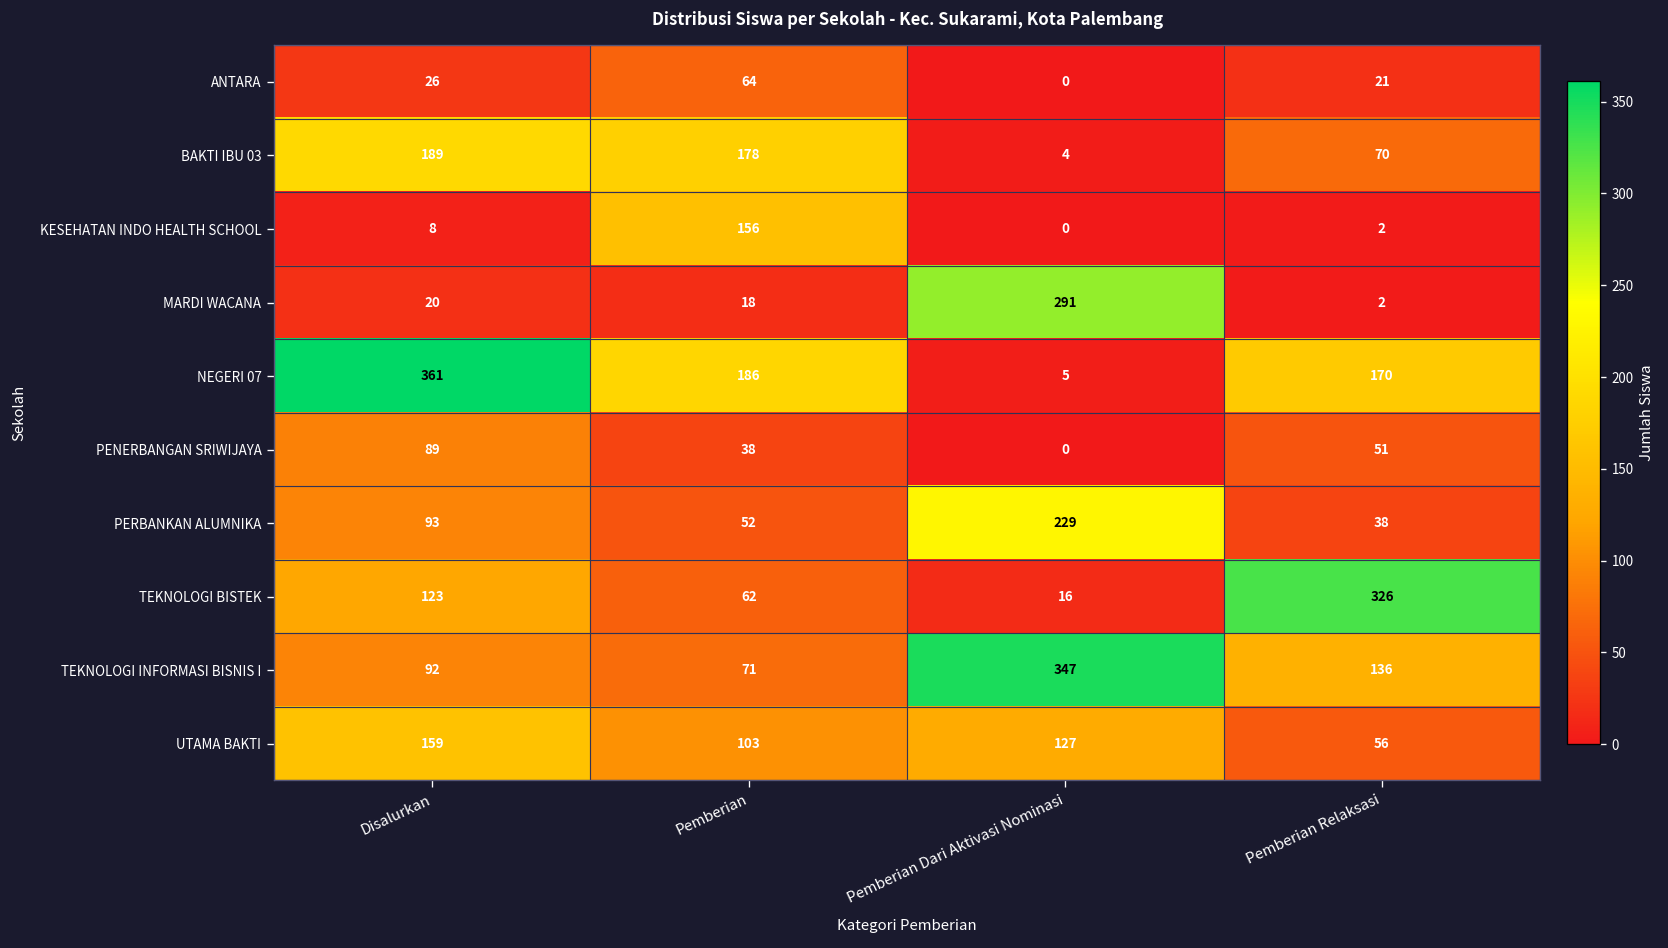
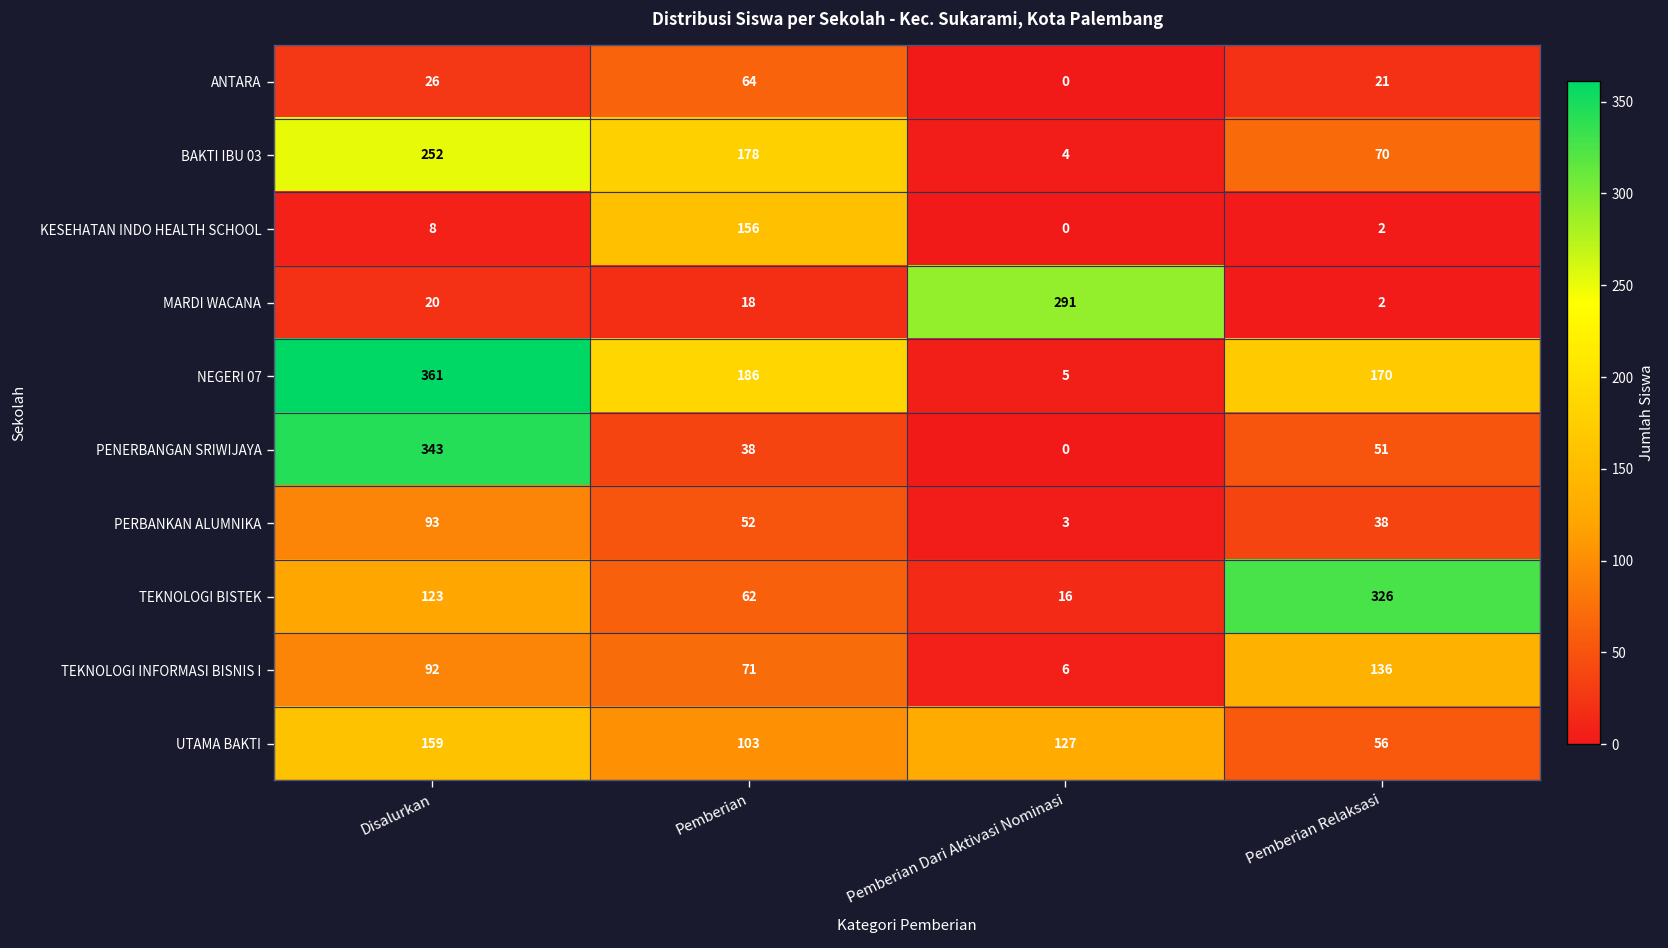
BAKTI IBU 03, Disalurkan: 189 -> 252
PENERBANGAN SRIWIJAYA, Disalurkan: 89 -> 343
PERBANKAN ALUMNIKA, Pemberian Dari Aktivasi Nominasi: 229 -> 3
TEKNOLOGI INFORMASI BISNIS I, Pemberian Dari Aktivasi Nominasi: 347 -> 6
